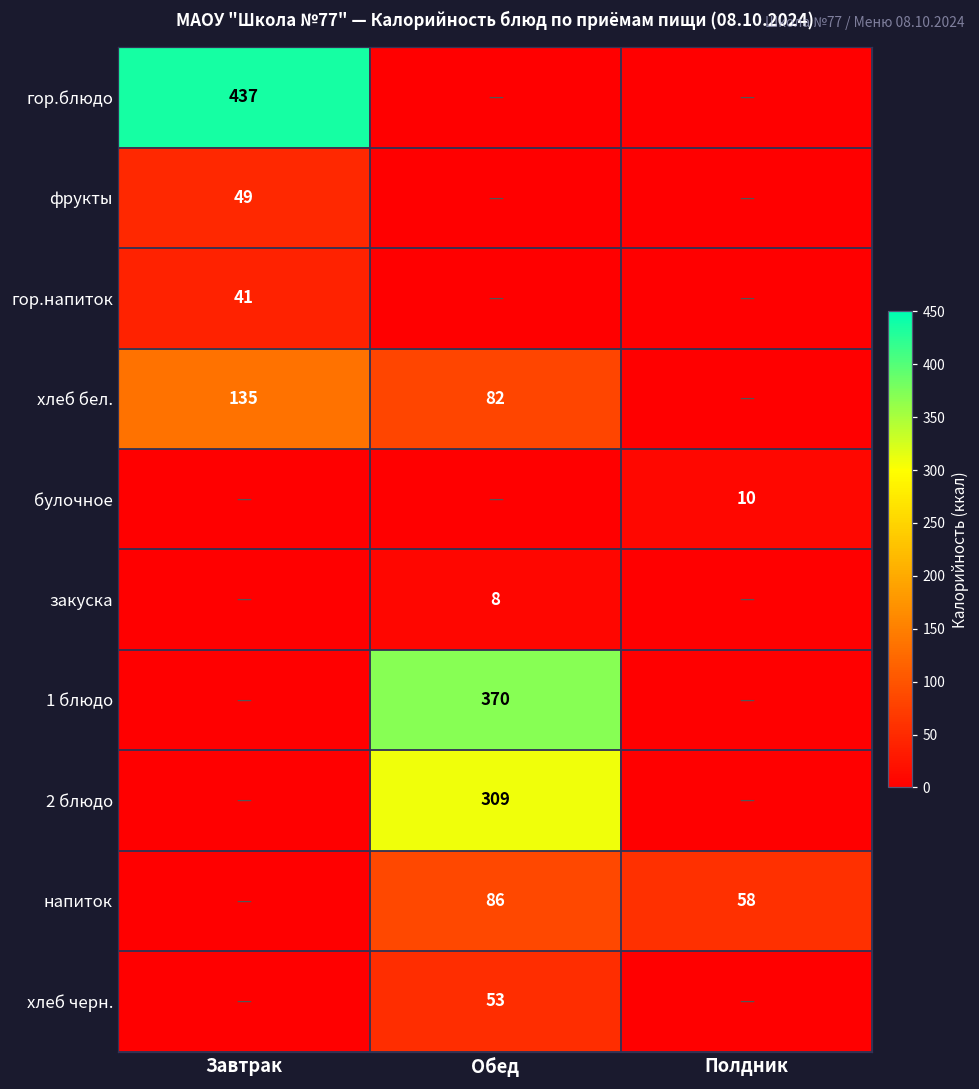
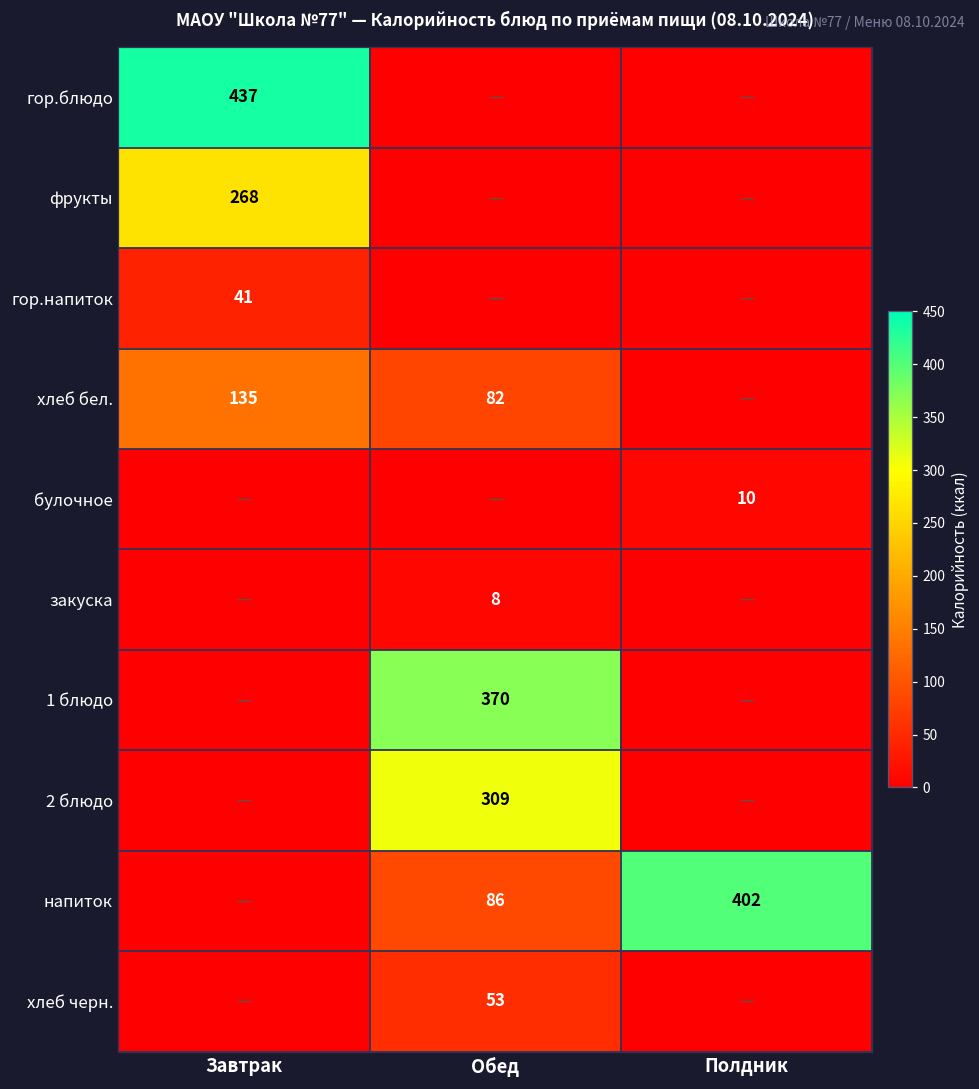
фрукты, Завтрак: 49 -> 268
напиток, Полдник: 58 -> 402
